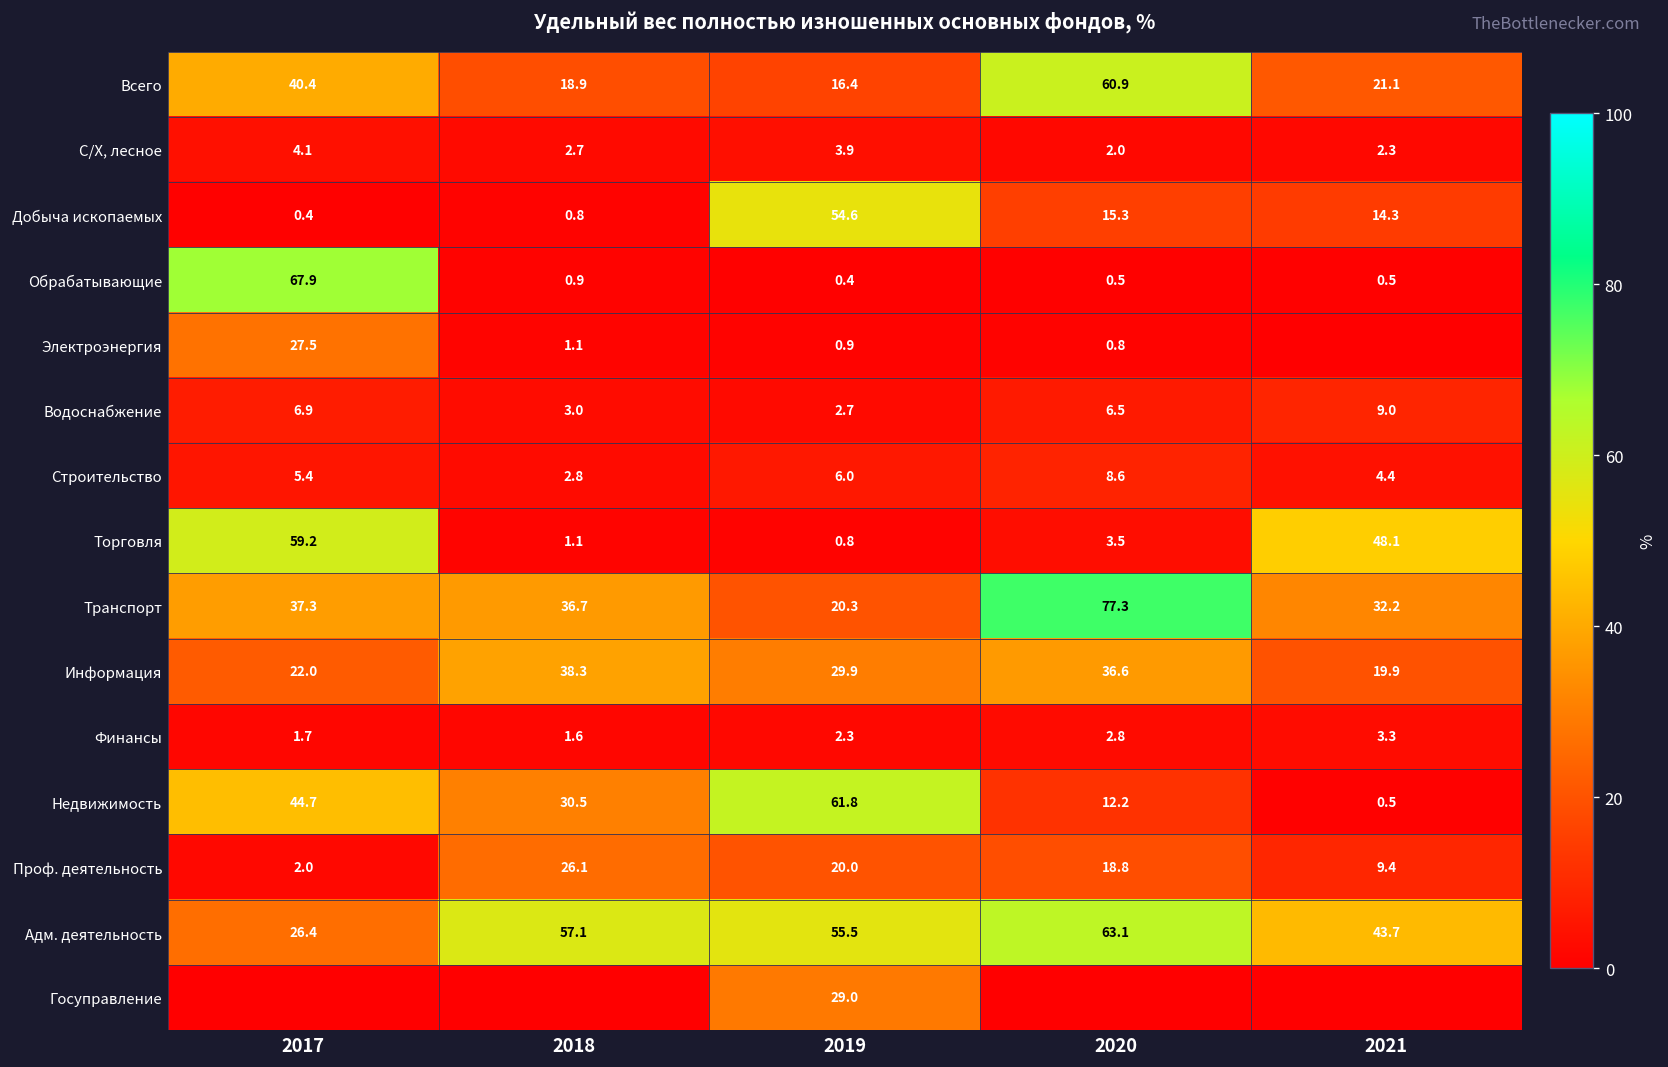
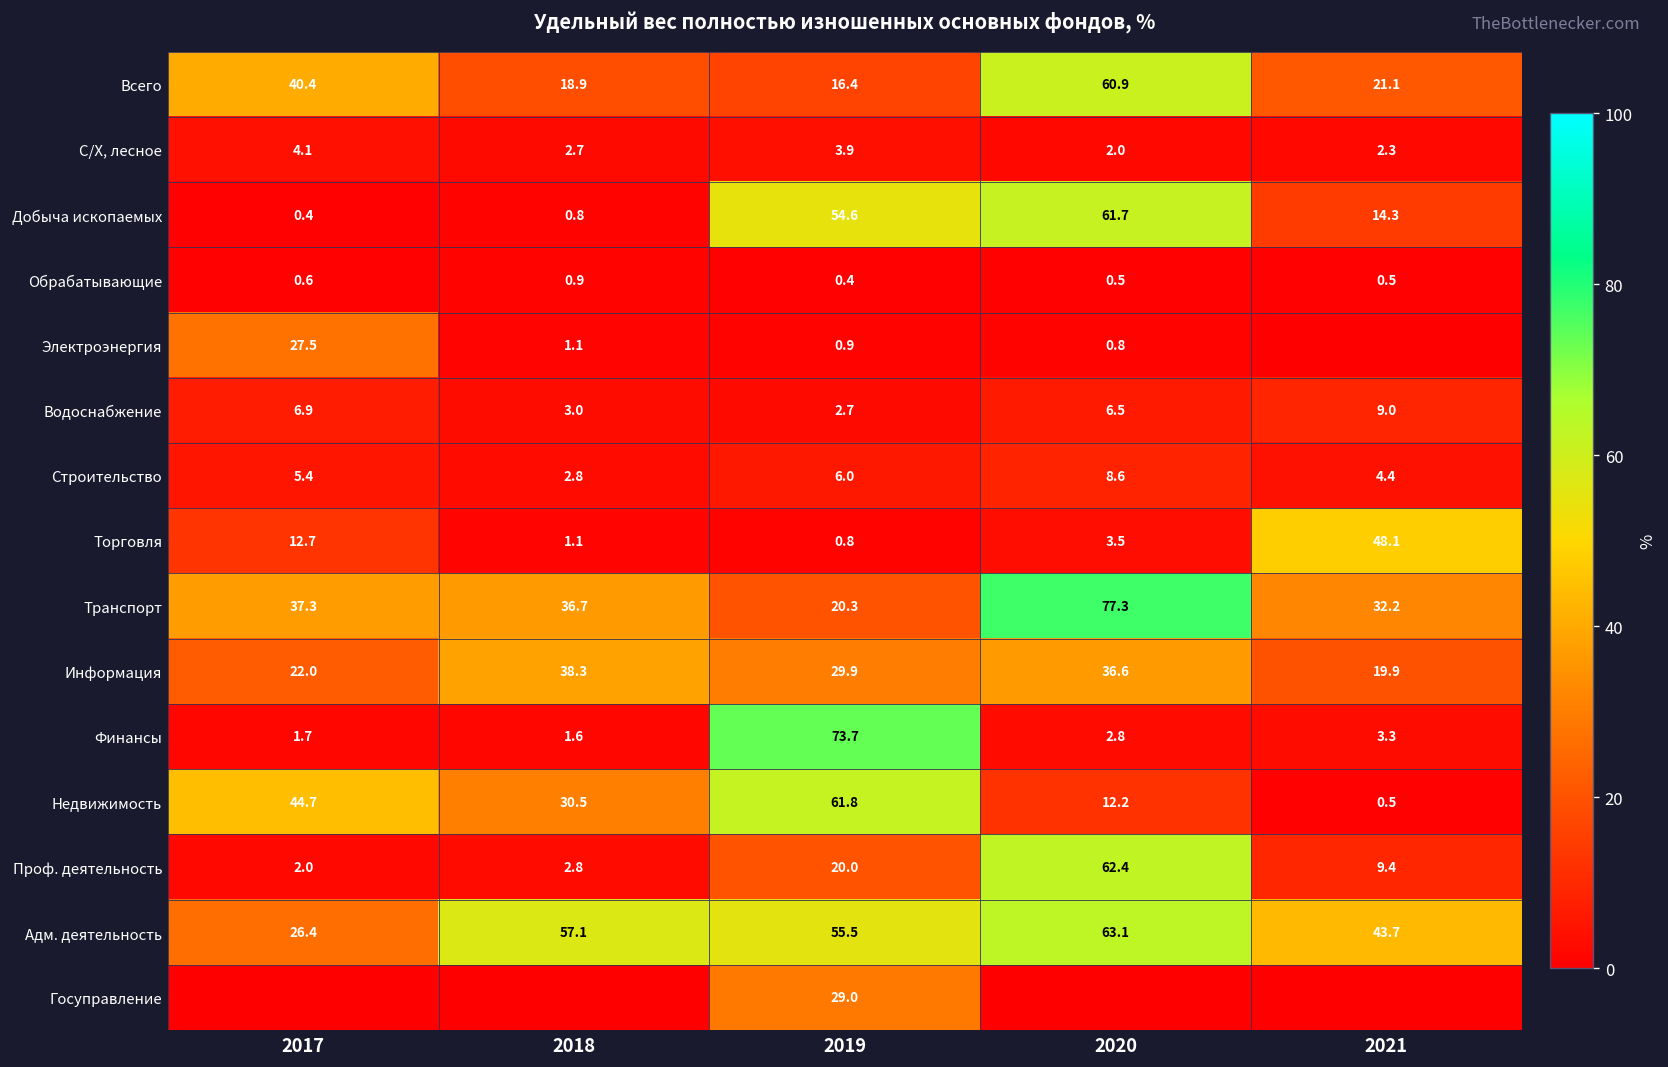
Добыча ископаемых, 2020: 15.3 -> 61.7
Обрабатывающие, 2017: 67.9 -> 0.6
Торговля, 2017: 59.2 -> 12.7
Финансы, 2019: 2.3 -> 73.7
Проф. деятельность, 2018: 26.1 -> 2.8
Проф. деятельность, 2020: 18.8 -> 62.4
